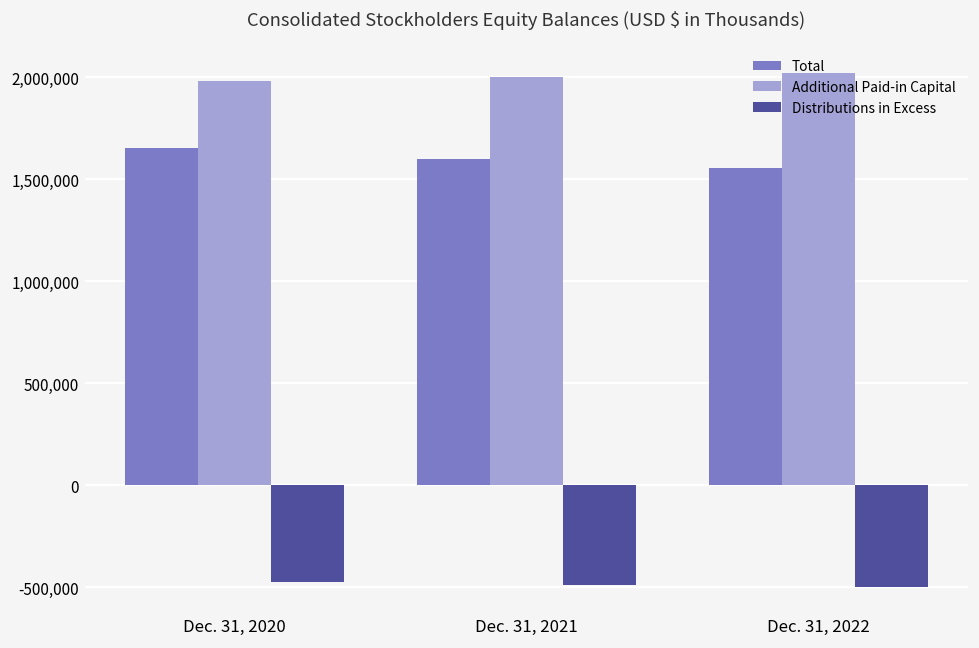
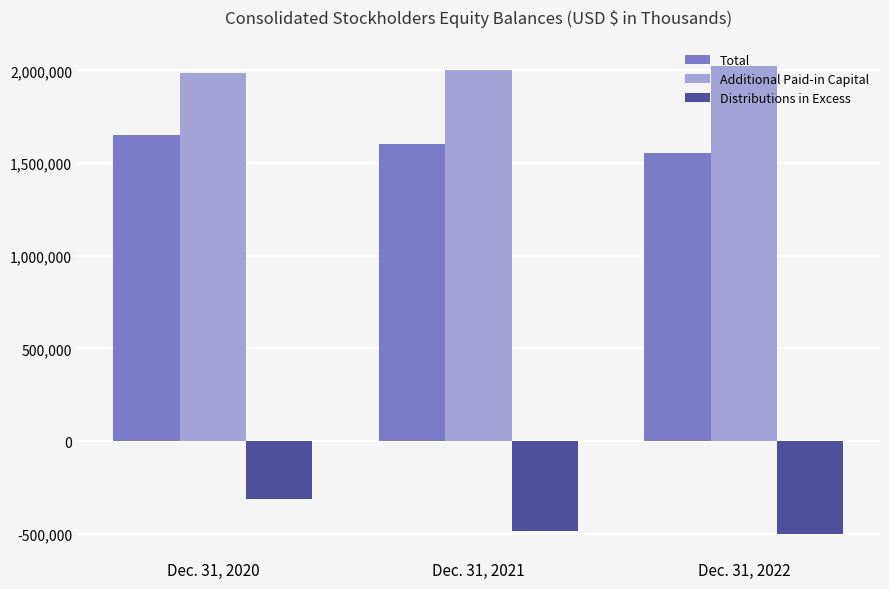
Distributions in Excess, Dec. 31, 2020: -480,000 -> -310,000
